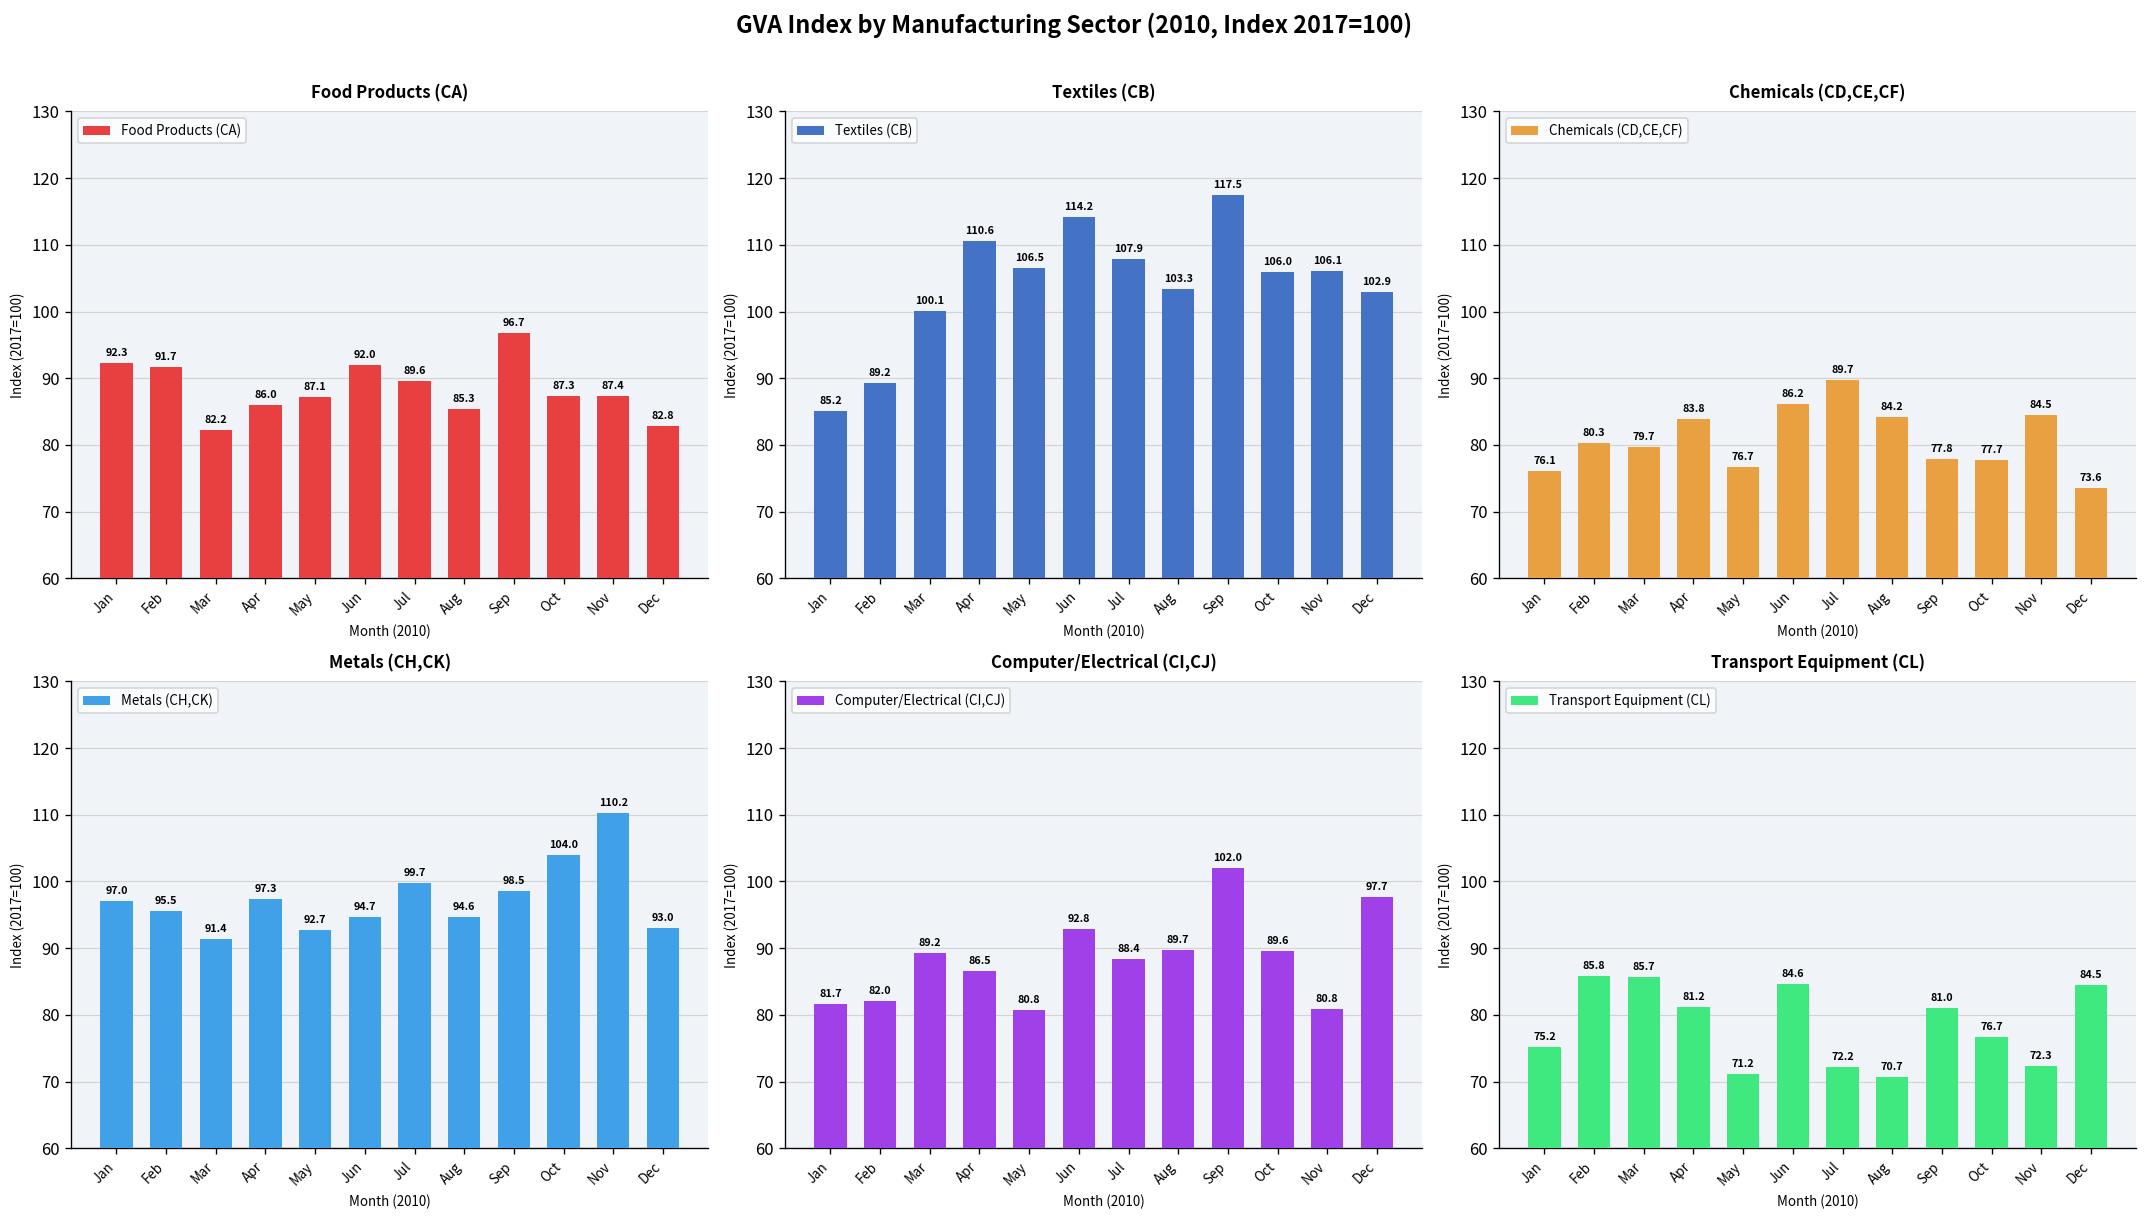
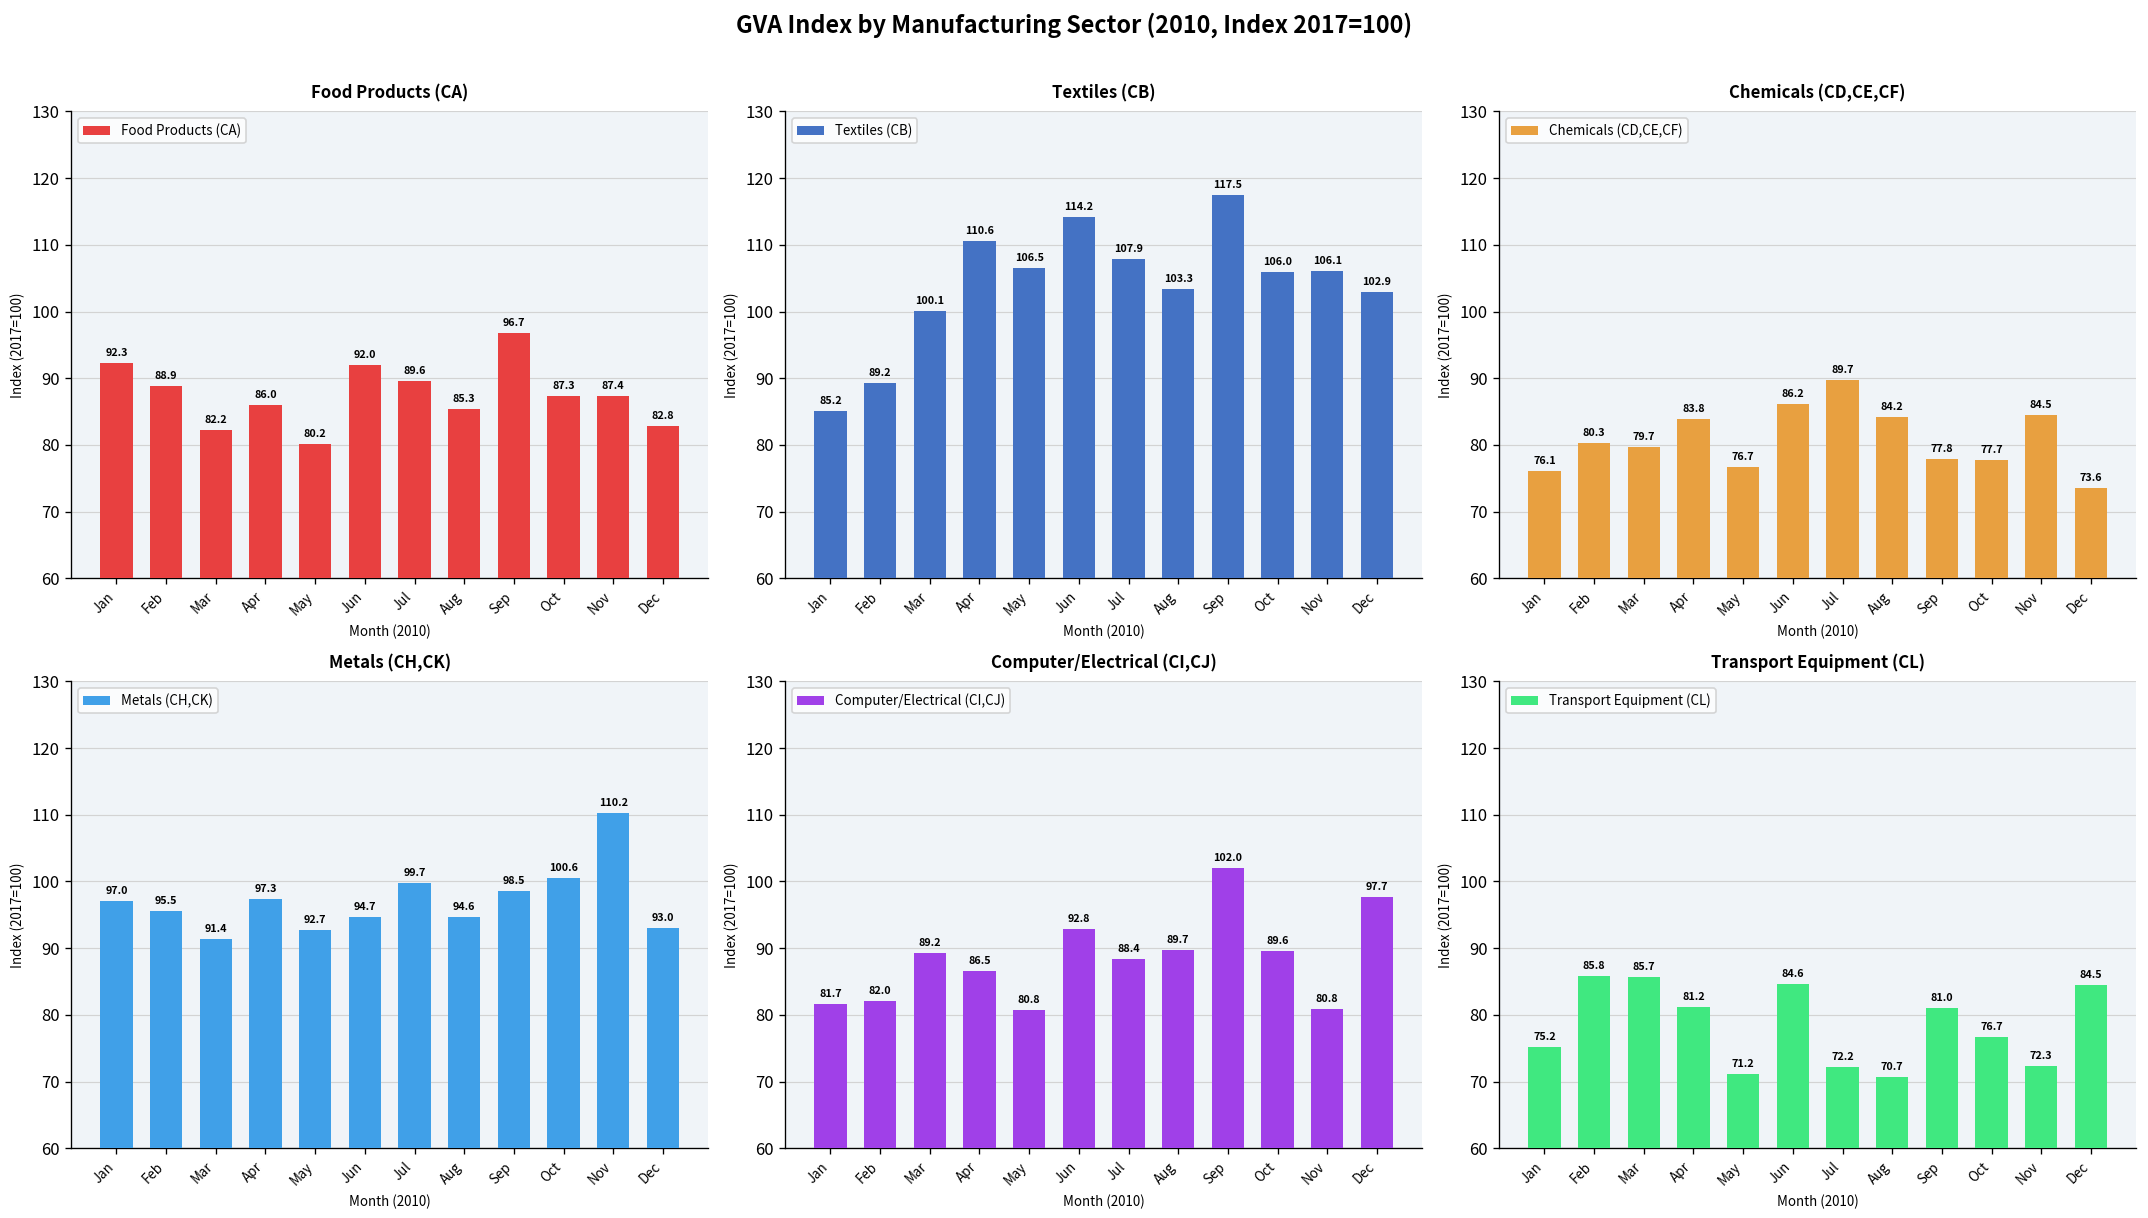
Food Products (CA), Feb: 91.7 -> 88.9
Food Products (CA), May: 87.1 -> 80.2
Metals (CH,CK), Oct: 104.0 -> 100.6
